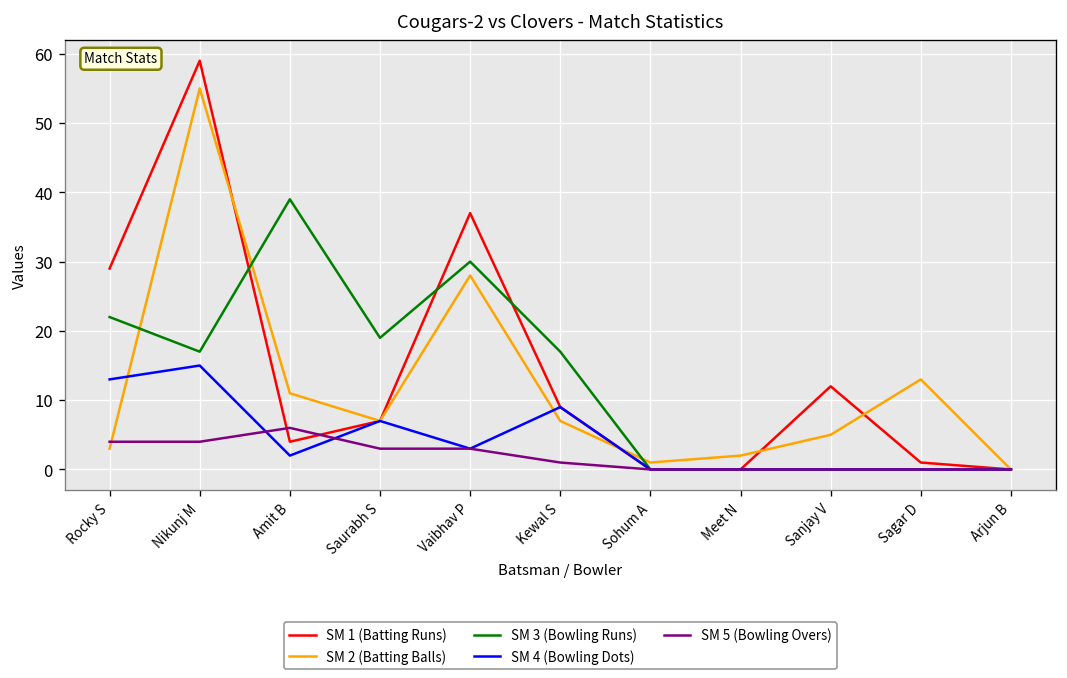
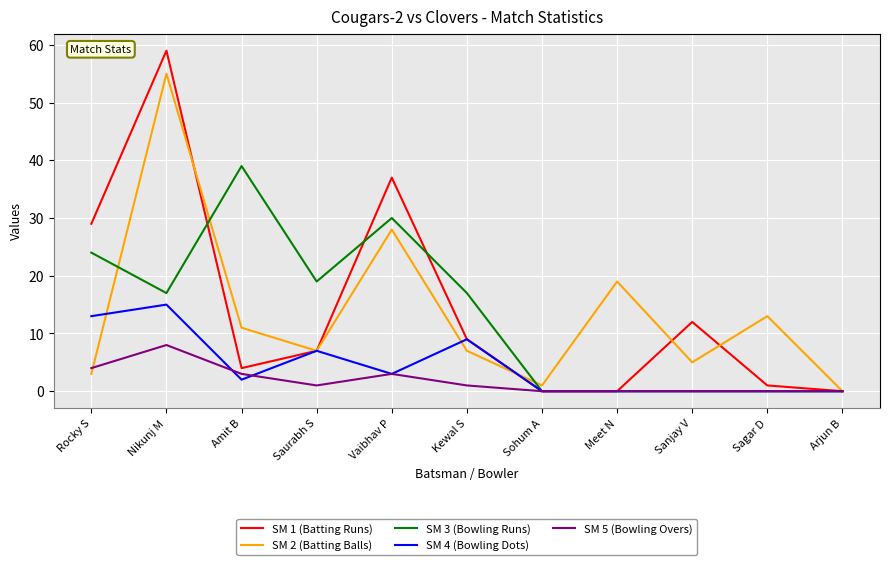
SM 3 (Bowling Runs), Rocky S: 22 -> 24
SM 5 (Bowling Overs), Nikunj M: 4 -> 8
SM 5 (Bowling Overs), Amit B: 6 -> 3
SM 5 (Bowling Overs), Saurabh S: 3 -> 1
SM 2 (Batting Balls), Meet N: 2 -> 19
